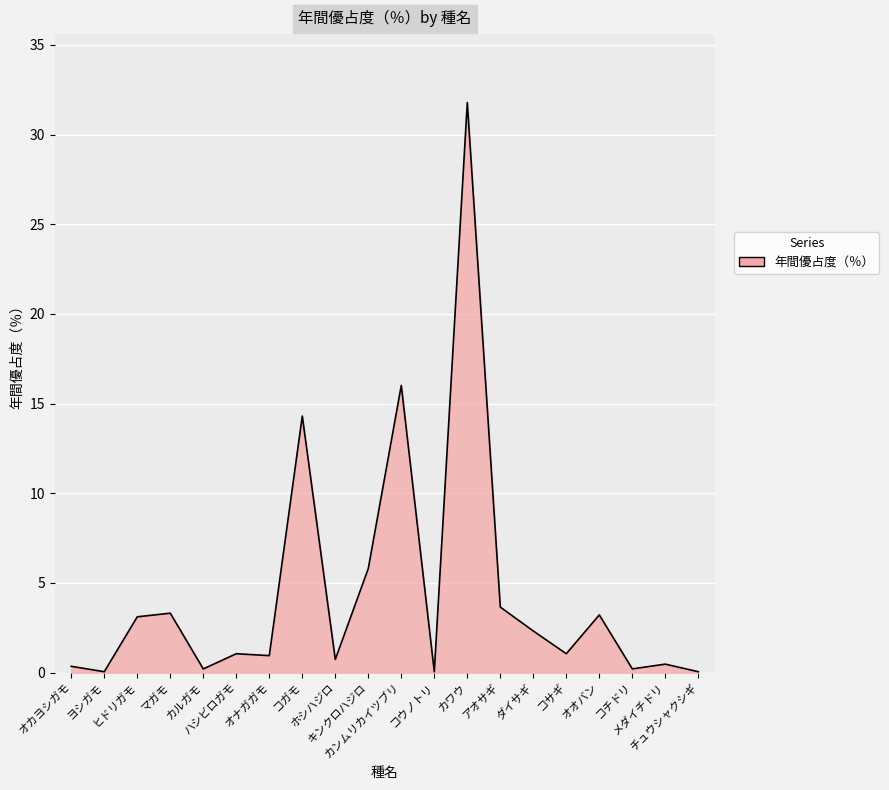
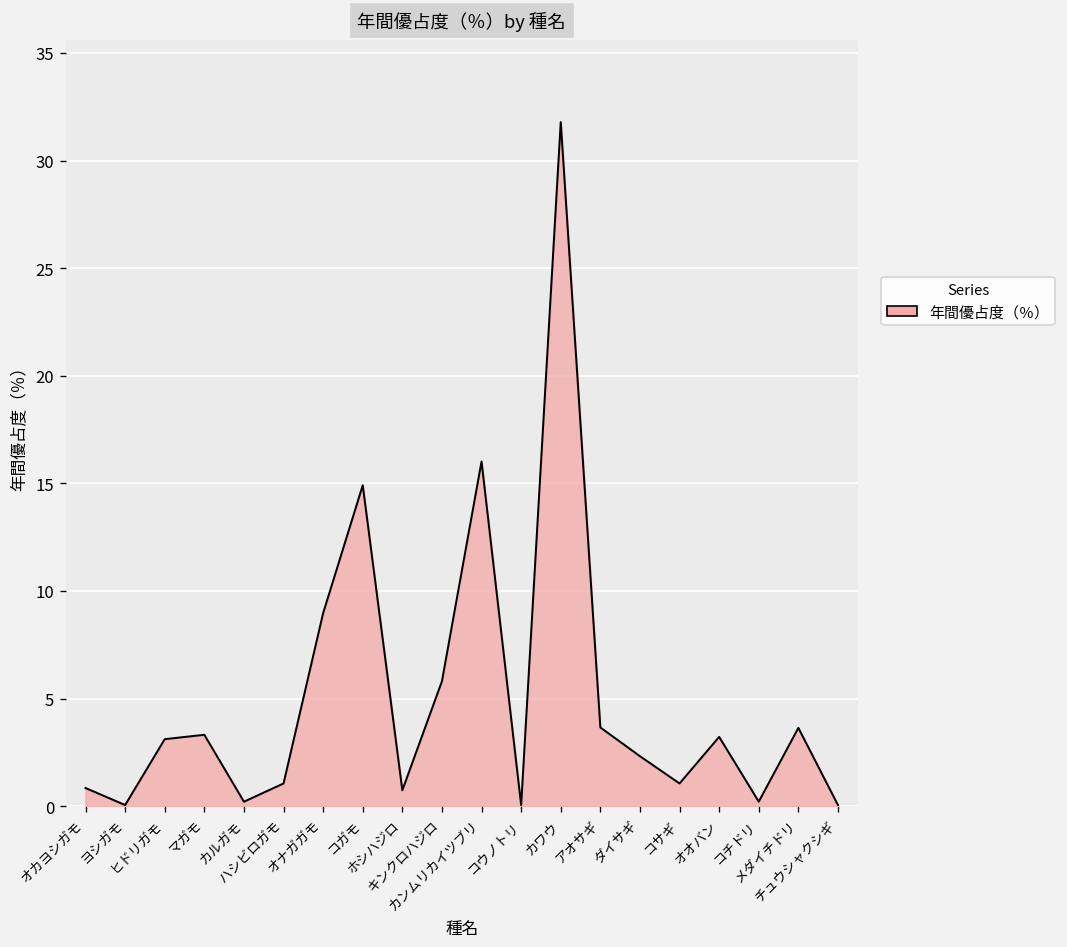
オカヨシガモ: 0.4 -> 0.8
オナガガモ: 1.0 -> 9.0
コガモ: 14.3 -> 14.9
メダイチドリ: 0.5 -> 3.6
